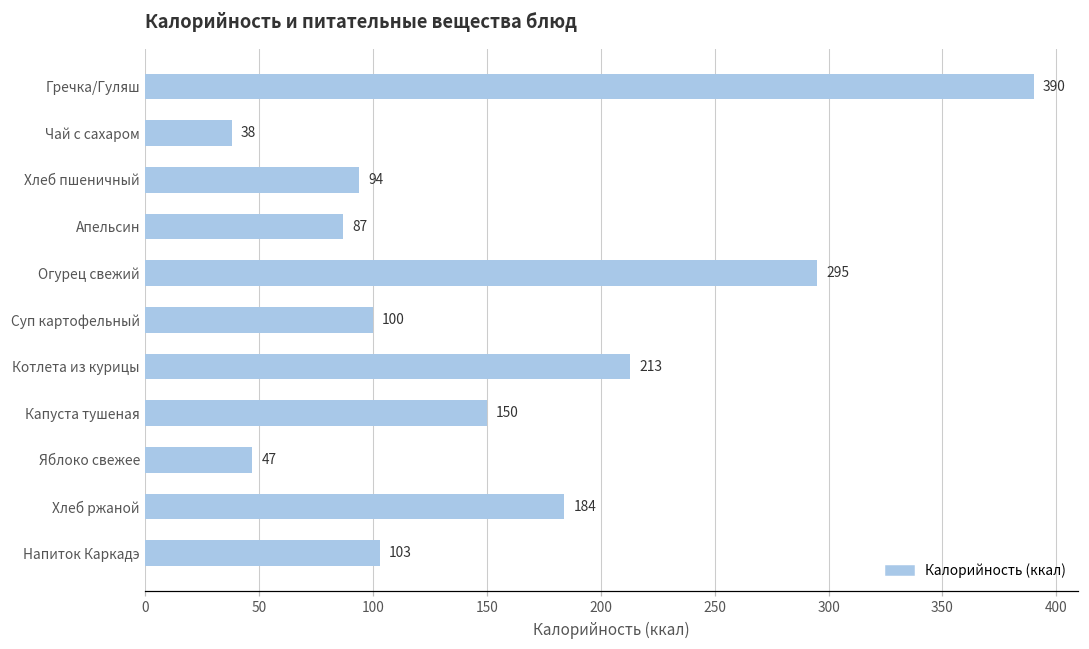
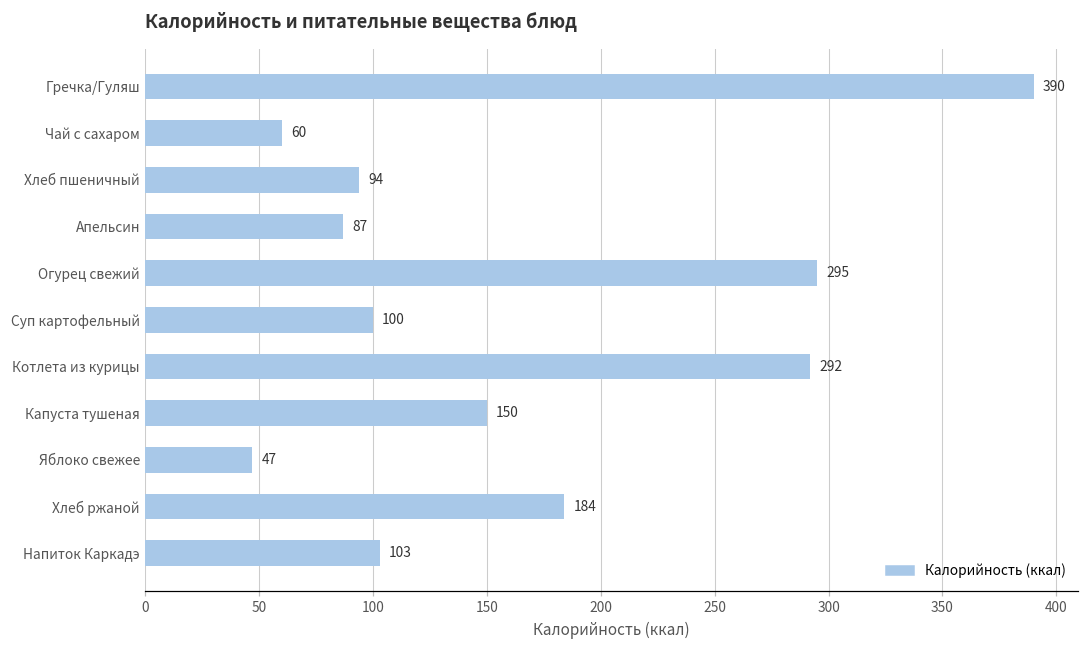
Чай с сахаром: 38 -> 60
Котлета из курицы: 213 -> 292
